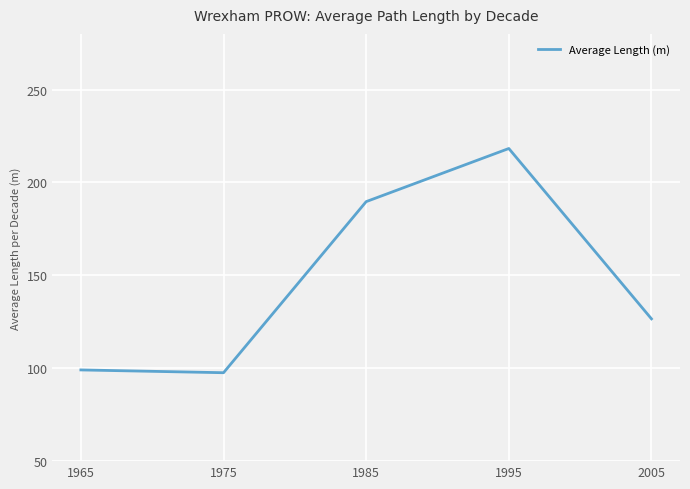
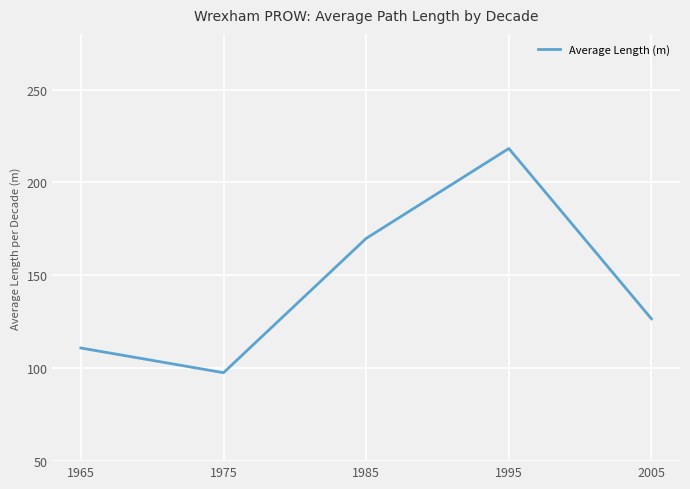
1965: 99 -> 111
1985: 190 -> 170
